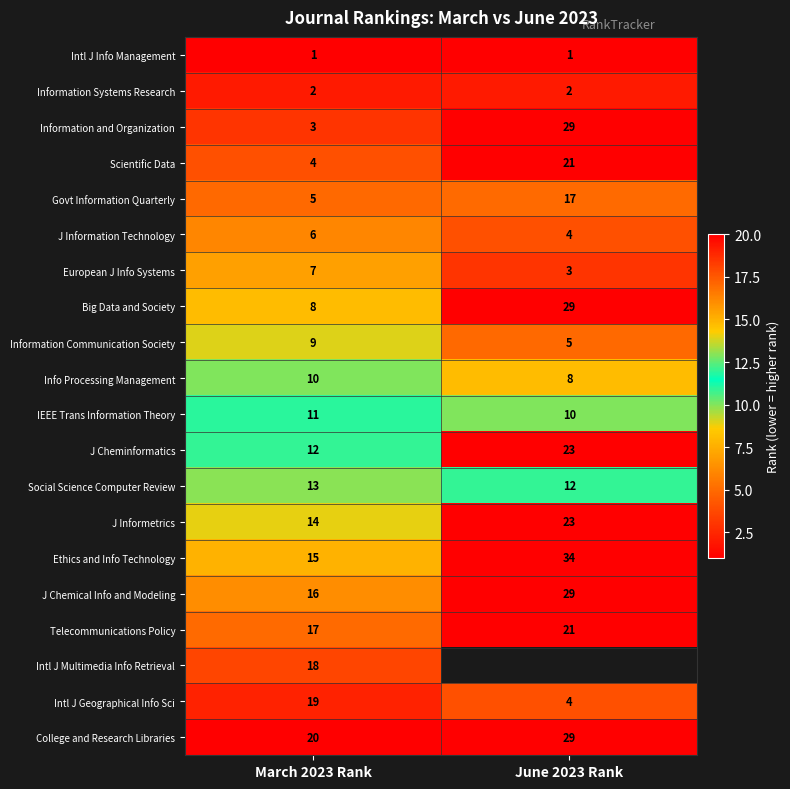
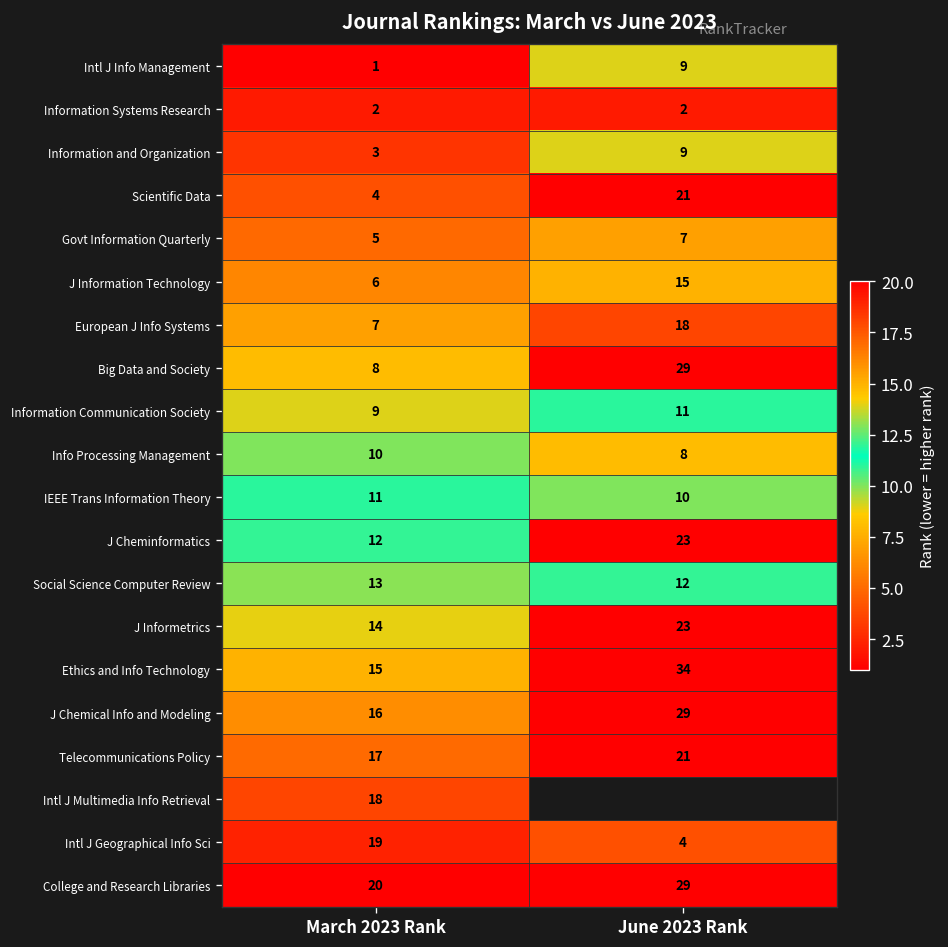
Intl J Info Management, June 2023 Rank: 1 -> 9
Information and Organization, June 2023 Rank: 29 -> 9
Govt Information Quarterly, June 2023 Rank: 17 -> 7
J Information Technology, June 2023 Rank: 4 -> 15
European J Info Systems, June 2023 Rank: 3 -> 18
Information Communication Society, June 2023 Rank: 5 -> 11
